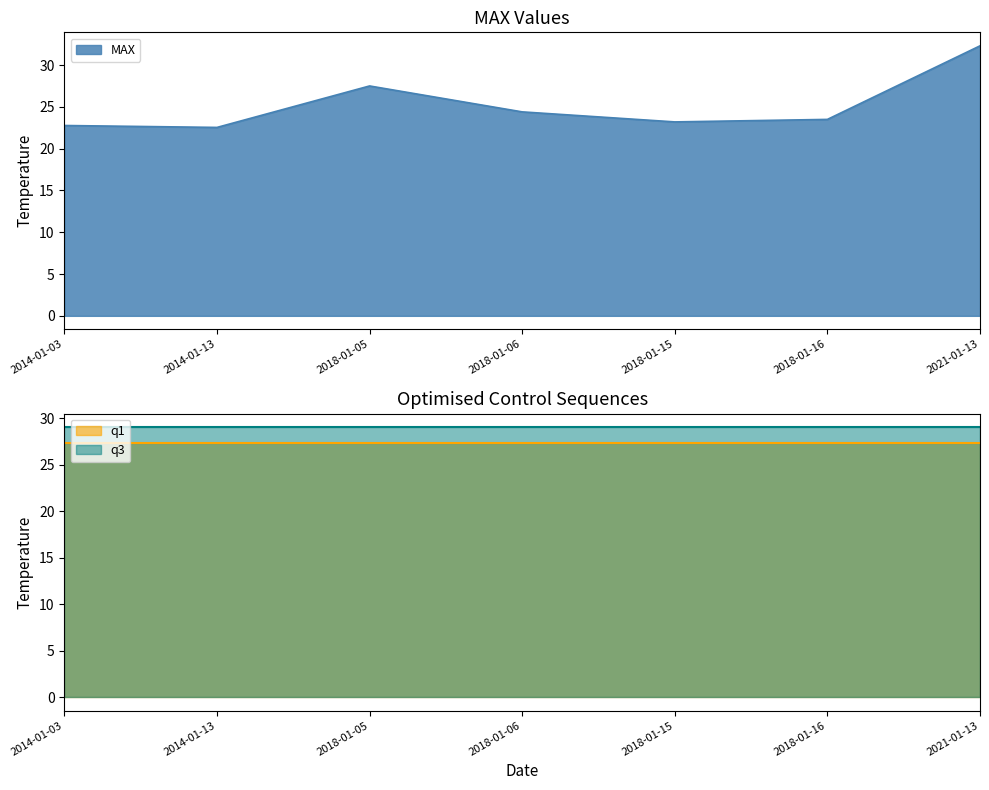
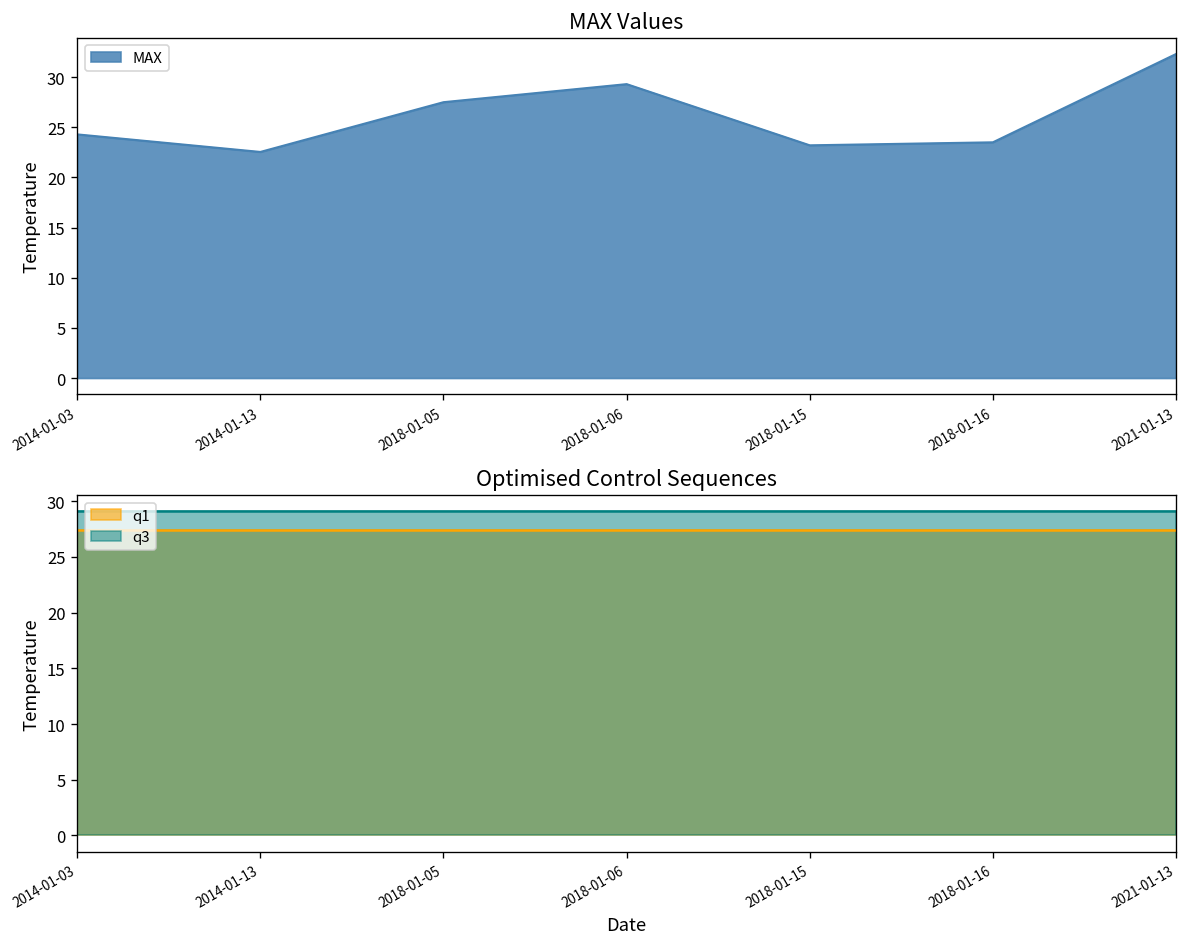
MAX Values, 2014-01-03: 23 -> 24
MAX Values, 2018-01-06: 24 -> 29
